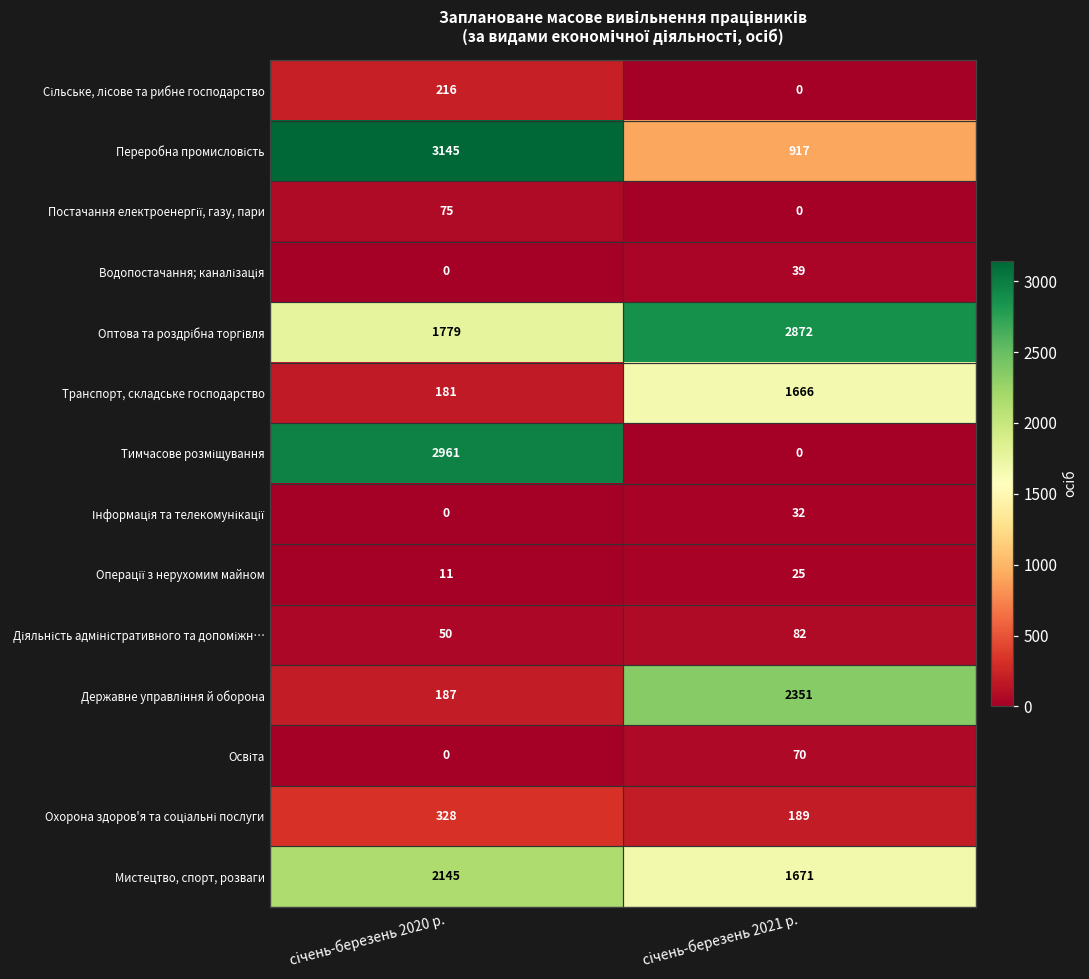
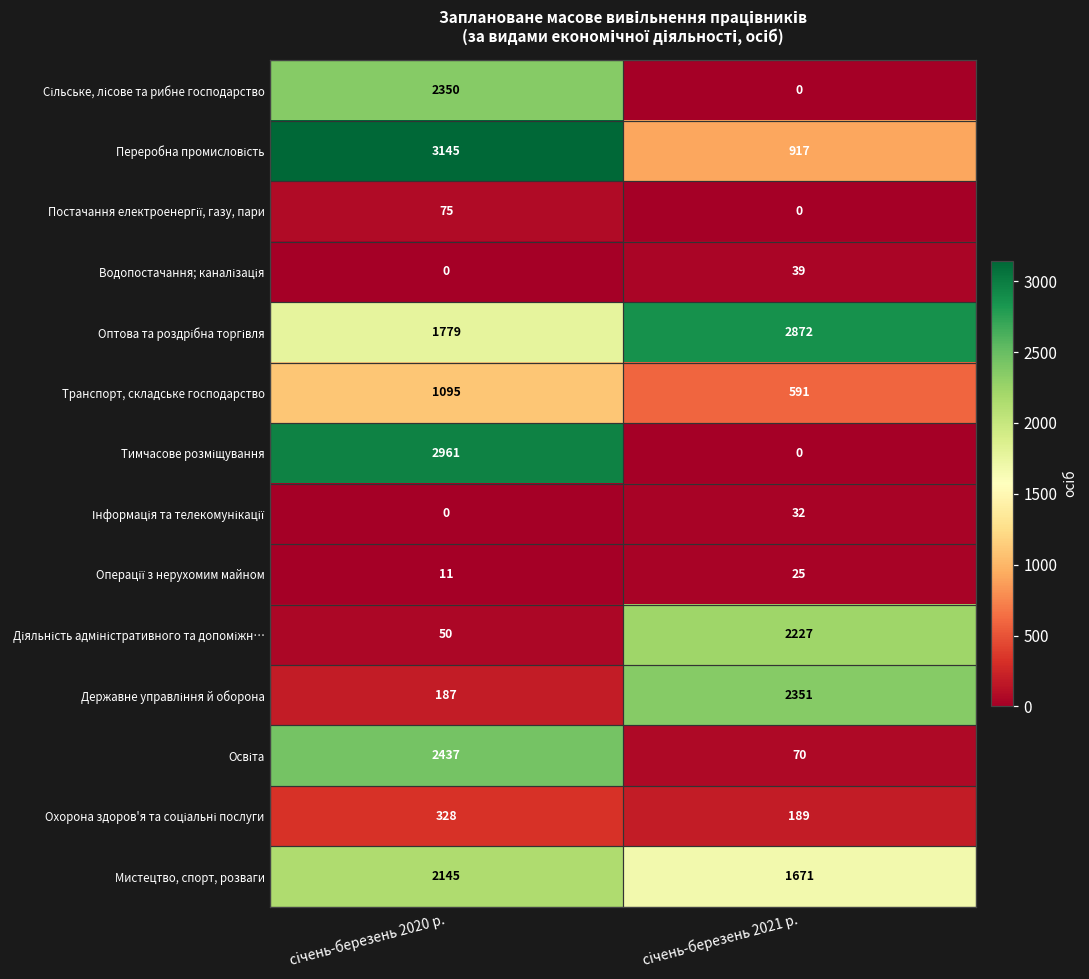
Сільське, лісове та рибне господарство, січень-березень 2020 р.: 216 -> 2350
Транспорт, складське господарство, січень-березень 2020 р.: 181 -> 1095
Транспорт, складське господарство, січень-березень 2021 р.: 1666 -> 591
Діяльність адміністративного та допоміжн…, січень-березень 2021 р.: 82 -> 2227
Освіта, січень-березень 2020 р.: 0 -> 2437
